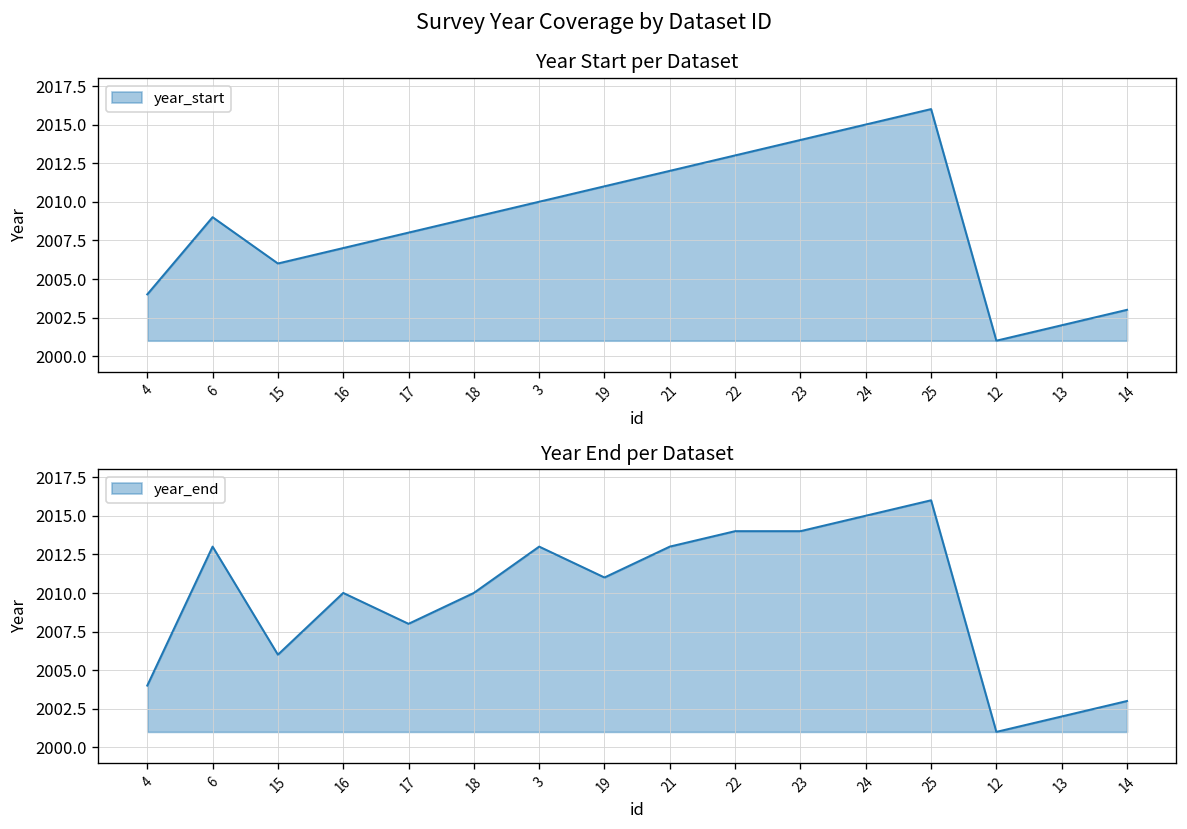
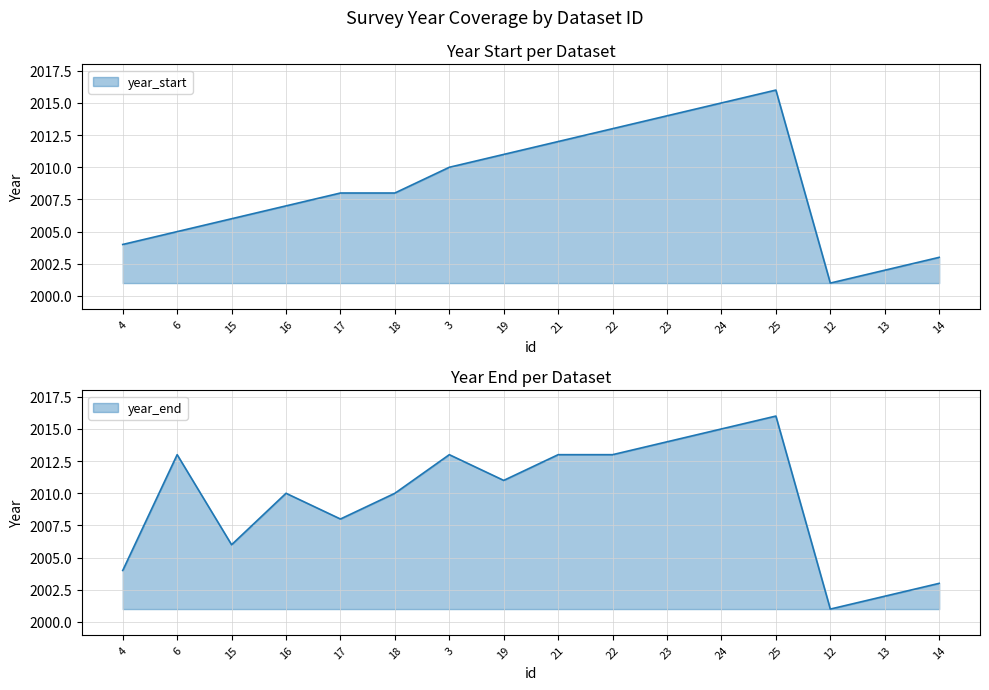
Year Start per Dataset, 6: 2009 -> 2005
Year Start per Dataset, 18: 2009 -> 2008
Year End per Dataset, 22: 2014 -> 2013
